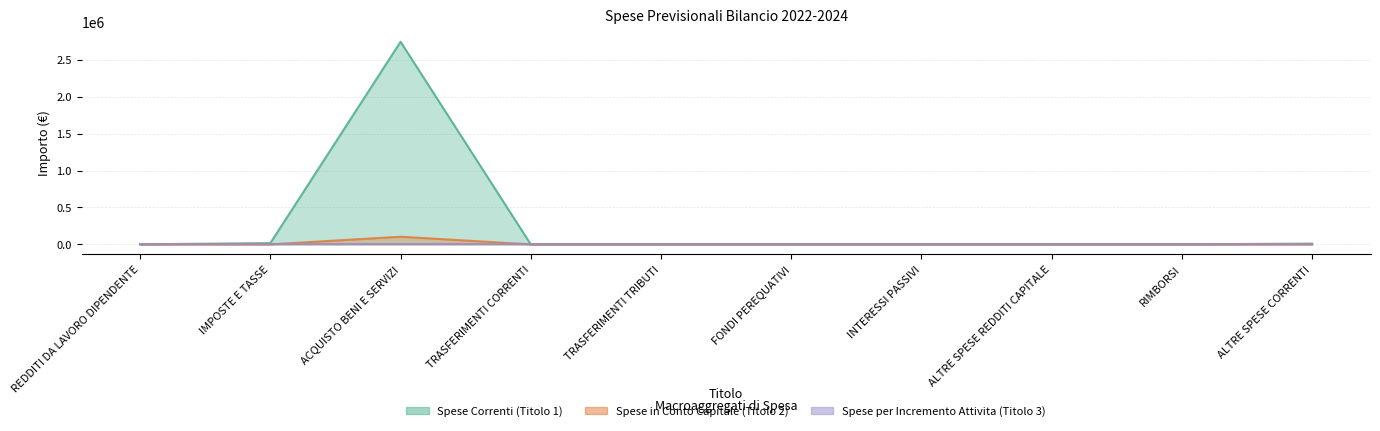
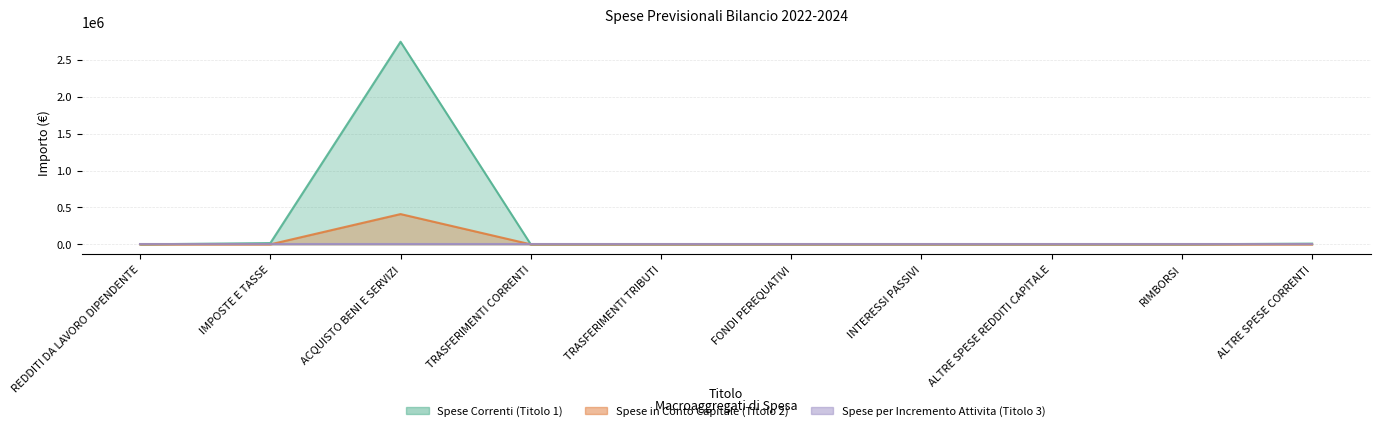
Spese in Conto Capitale (Titolo 2), ACQUISTO BENI E SERVIZI: 100000 -> 400000
